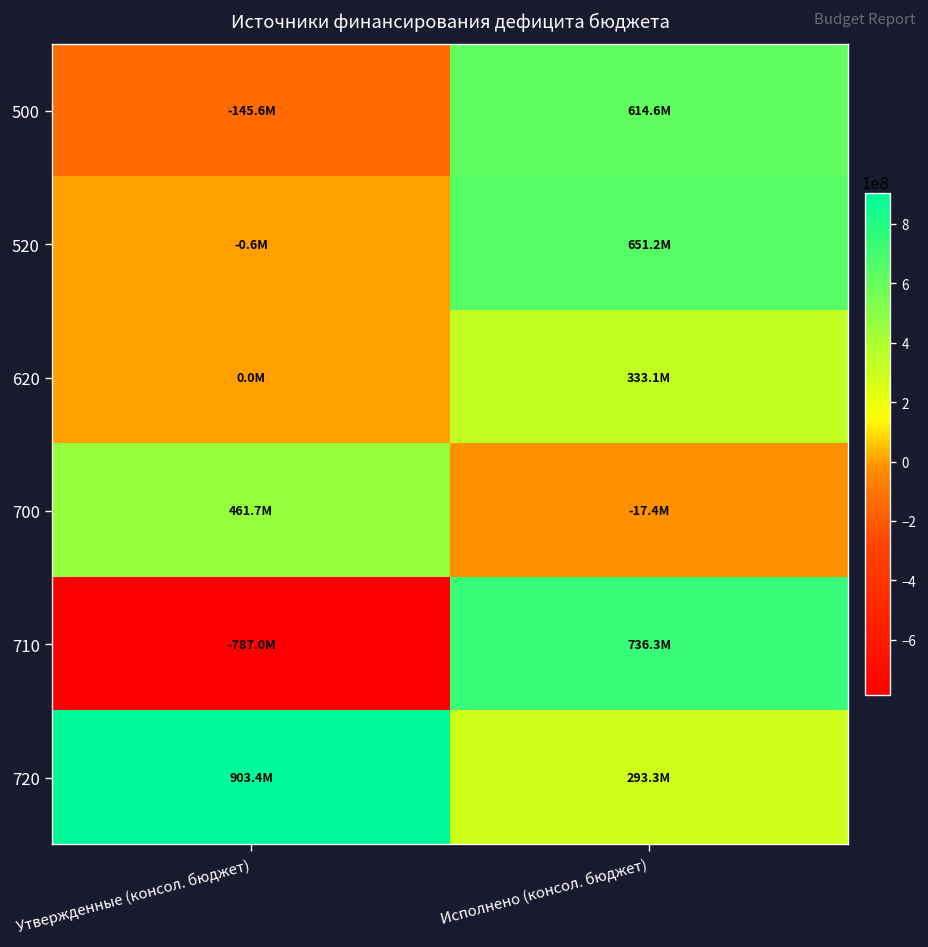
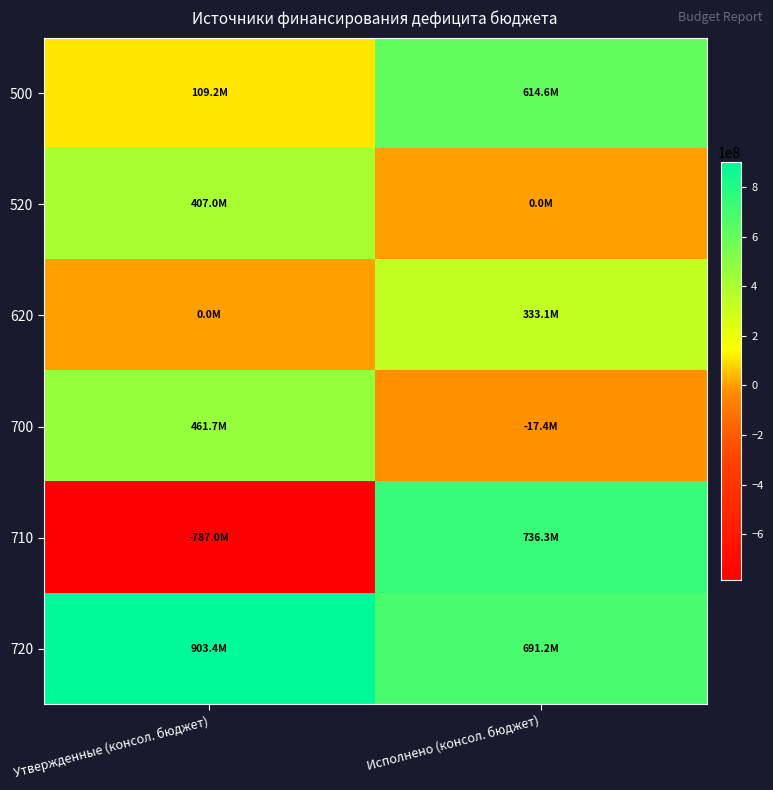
500, Утвержденные (консол. бюджет): -145.6M -> 109.2M
520, Утвержденные (консол. бюджет): -0.6M -> 407.0M
520, Исполнено (консол. бюджет): 651.2M -> 0.0M
720, Исполнено (консол. бюджет): 293.3M -> 691.2M
